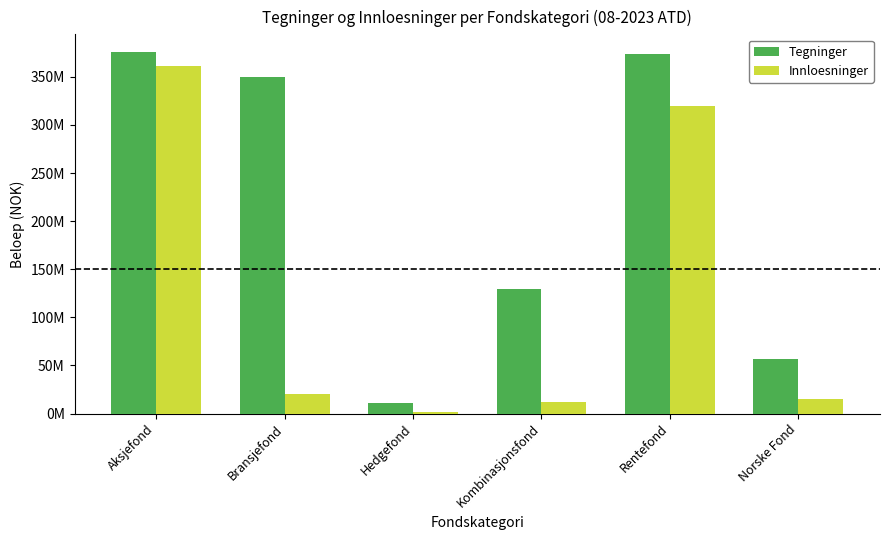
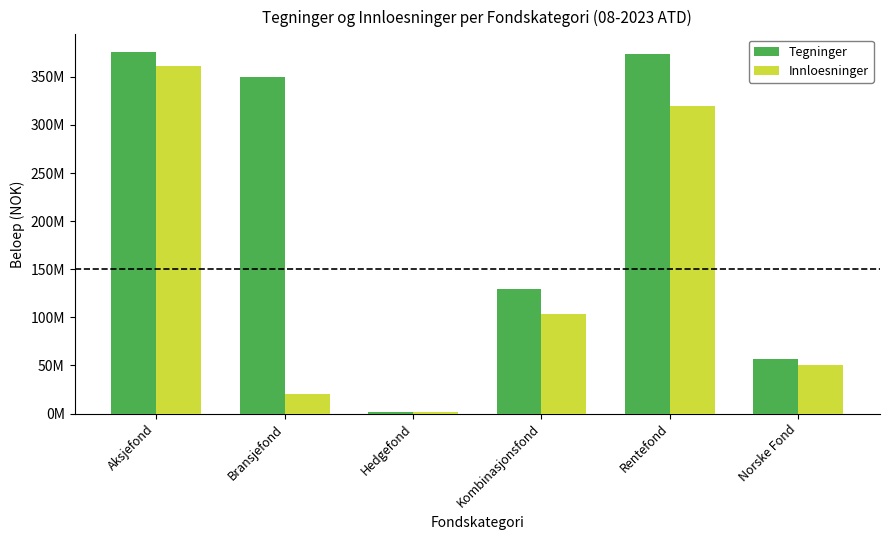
Tegninger, Hedgefond: 10000000 -> 0
Innloesninger, Kombinasjonsfond: 10000000 -> 100000000
Innloesninger, Norske Fond: 10000000 -> 50000000
